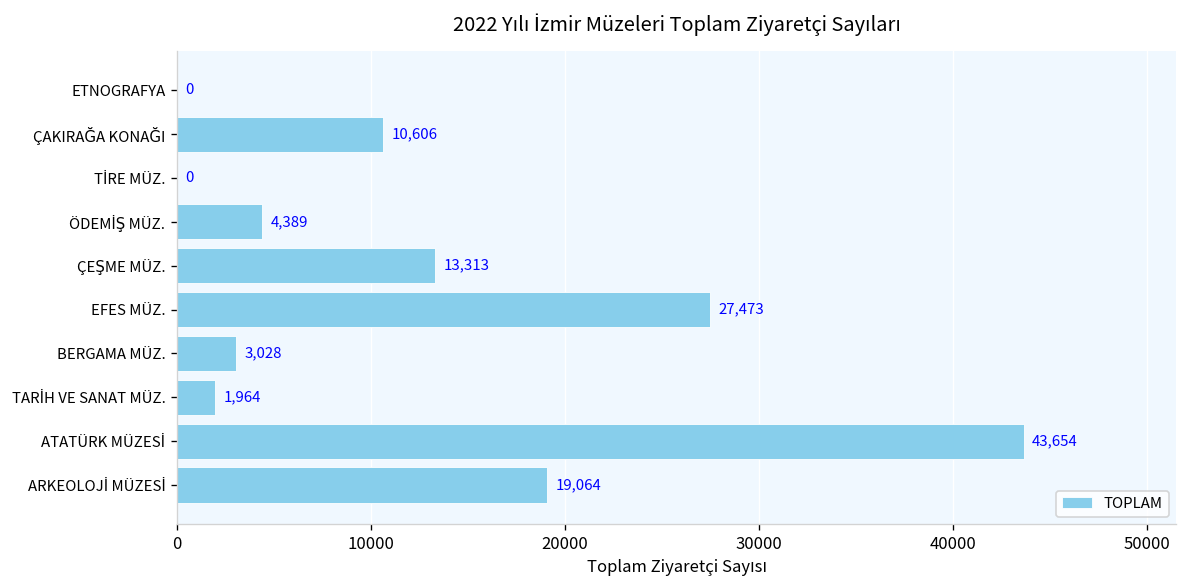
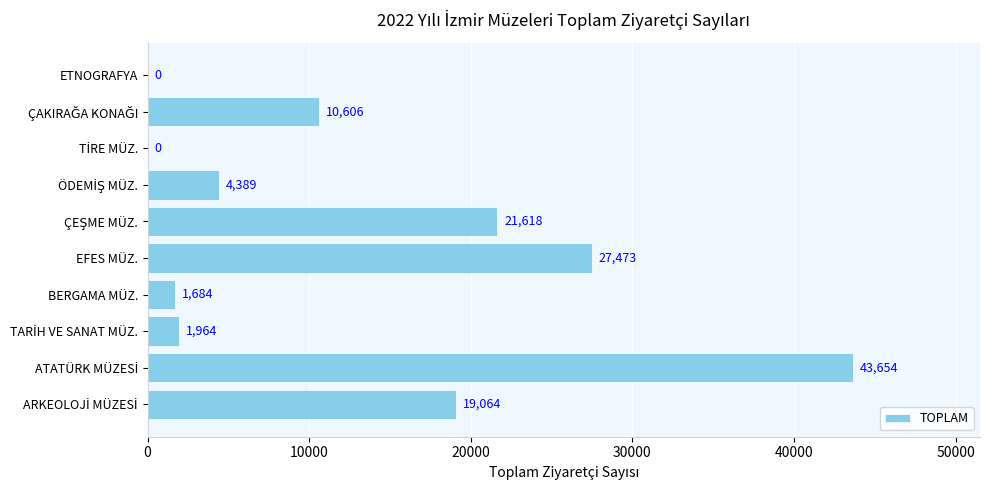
ÇEŞME MÜZ.: 13,313 -> 21,618
BERGAMA MÜZ.: 3,028 -> 1,684
